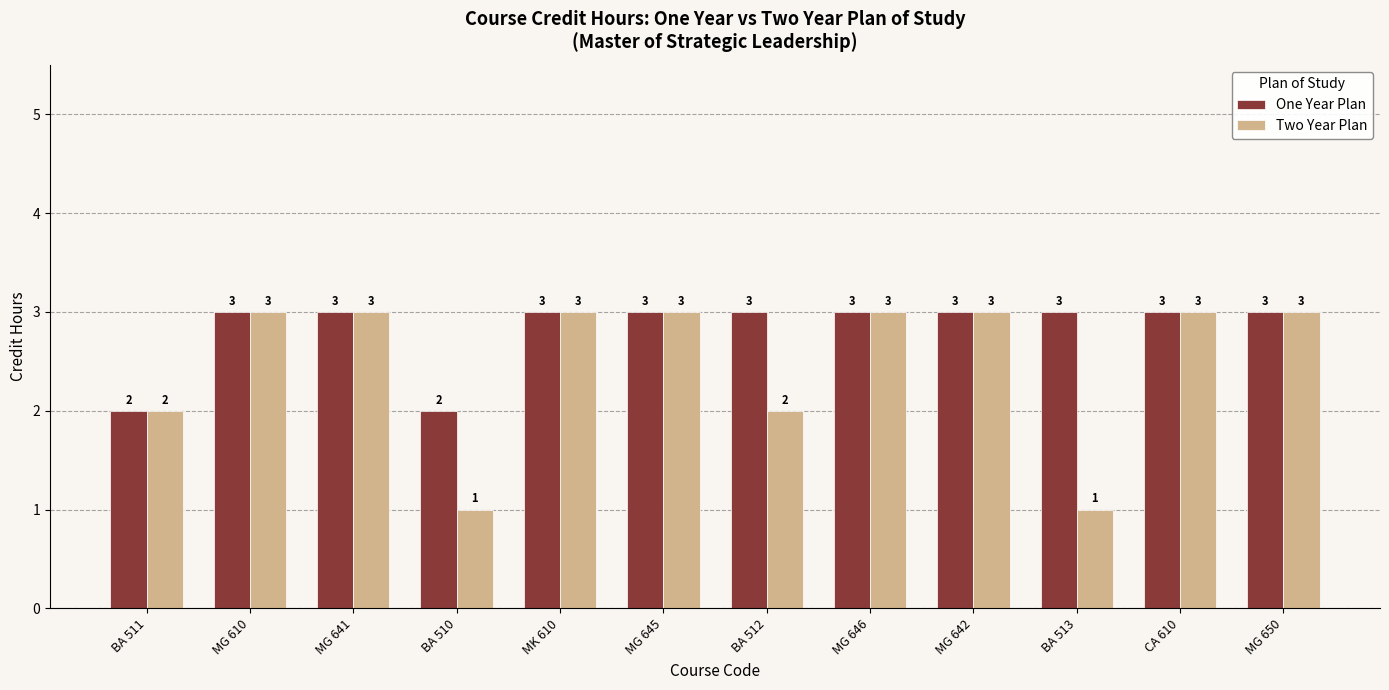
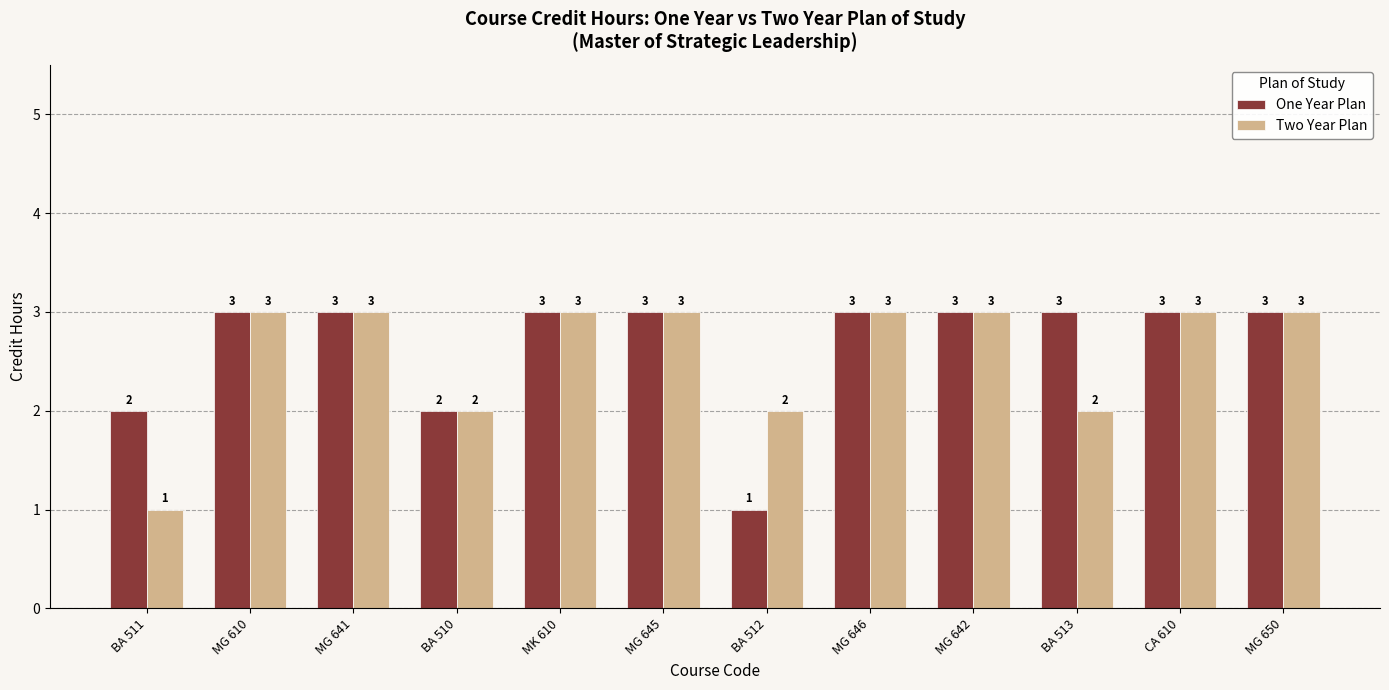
Two Year Plan, BA 511: 2 -> 1
Two Year Plan, BA 510: 1 -> 2
One Year Plan, BA 512: 3 -> 1
Two Year Plan, BA 513: 1 -> 2
